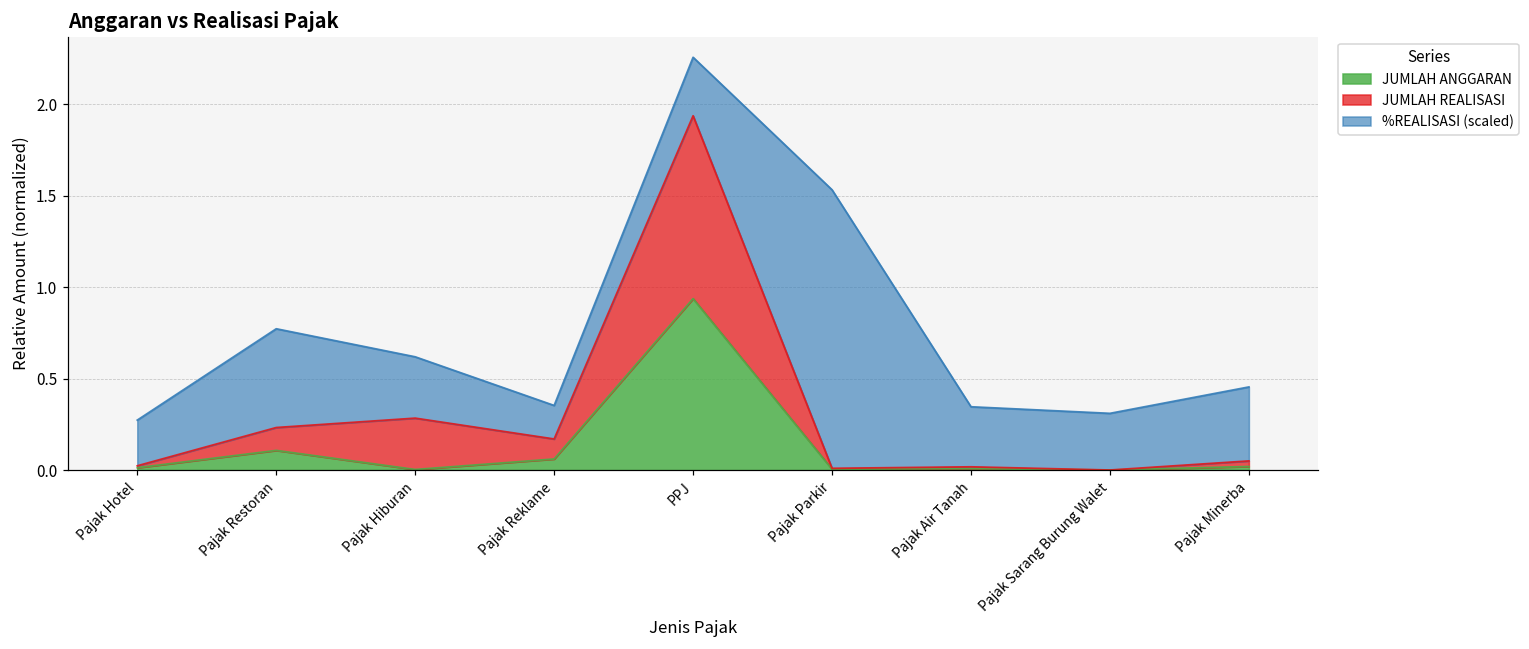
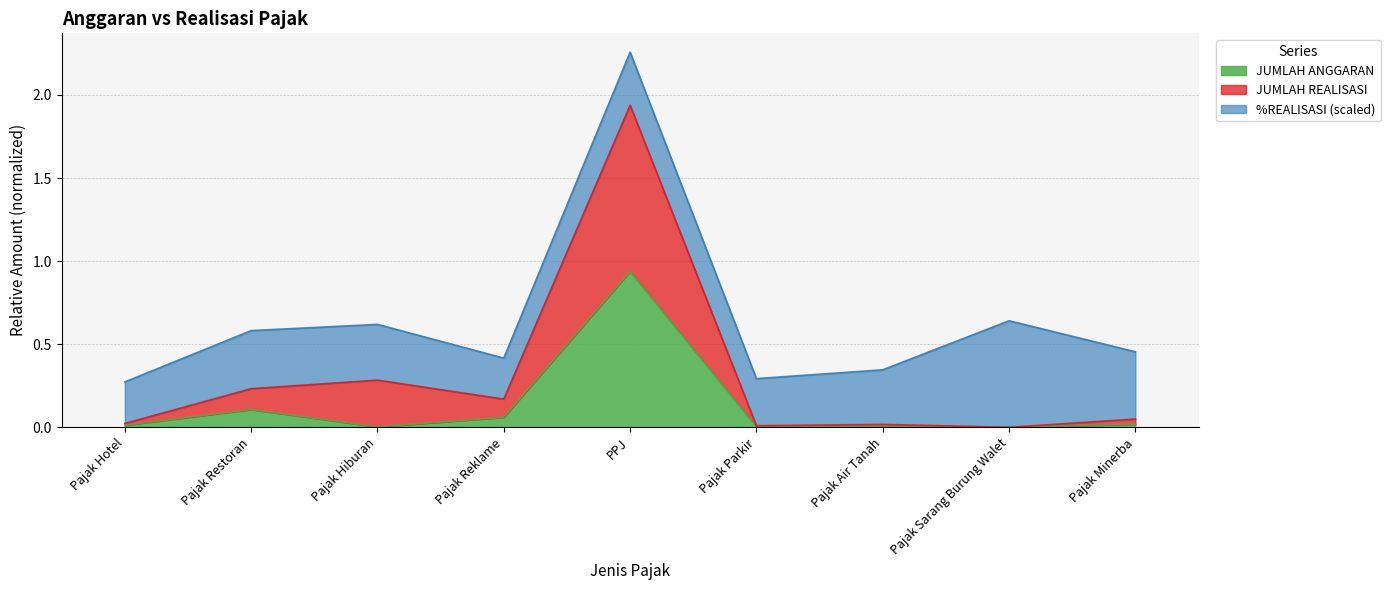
%REALISASI (scaled), Pajak Restoran: 0.54 -> 0.35
%REALISASI (scaled), Pajak Reklame: 0.18 -> 0.25
%REALISASI (scaled), Pajak Parkir: 1.52 -> 0.28
%REALISASI (scaled), Pajak Sarang Burung Walet: 0.31 -> 0.64
